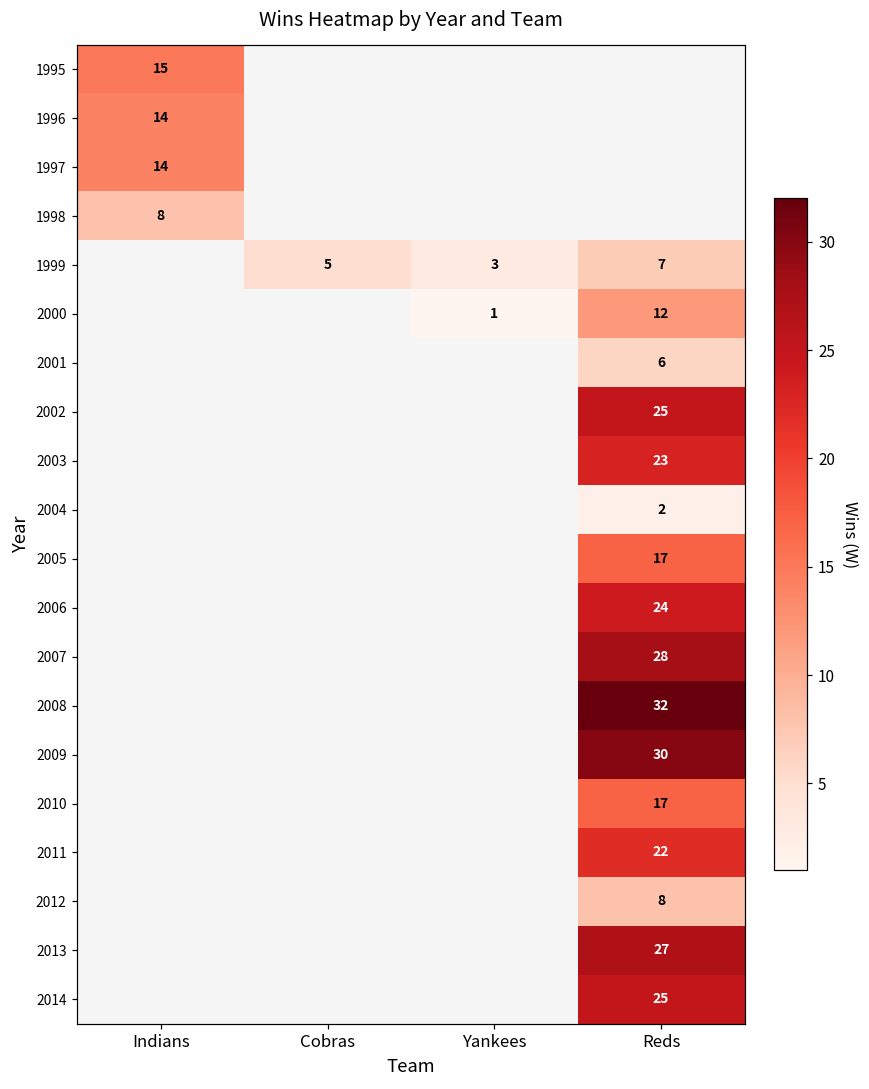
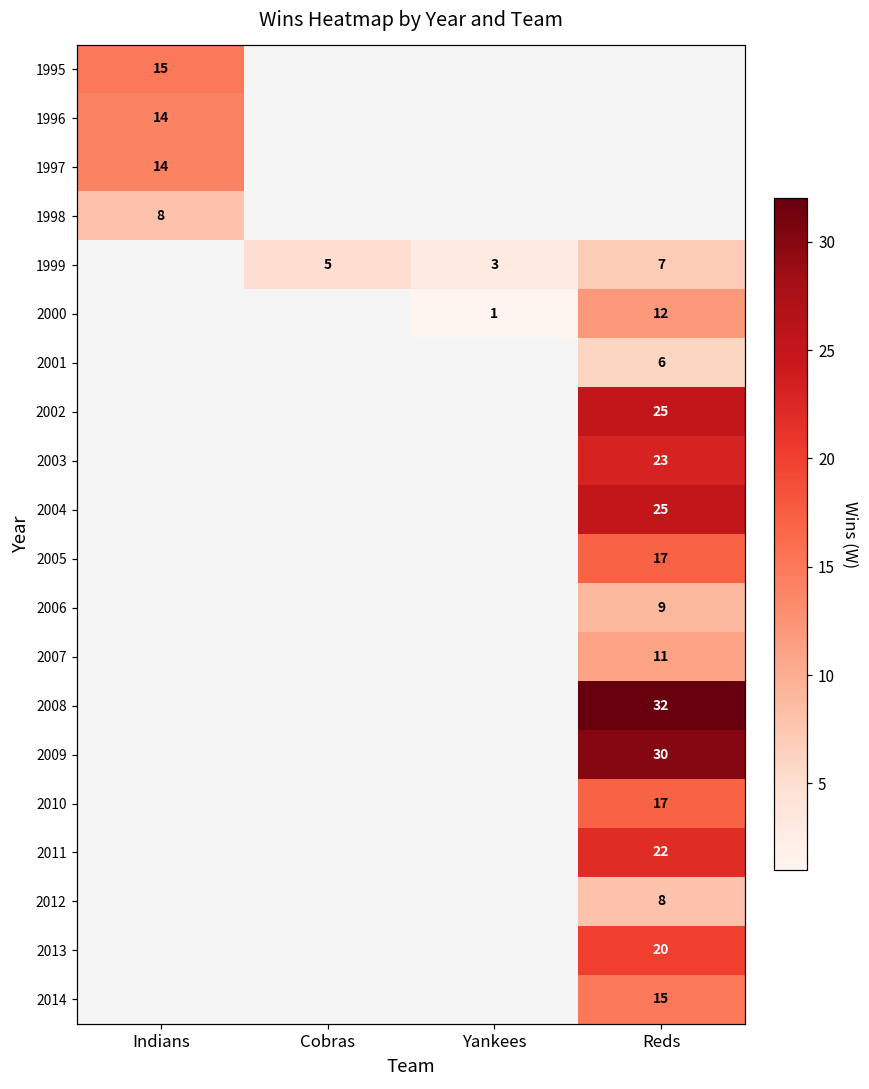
2004, Reds: 2 -> 25
2006, Reds: 24 -> 9
2007, Reds: 28 -> 11
2013, Reds: 27 -> 20
2014, Reds: 25 -> 15
